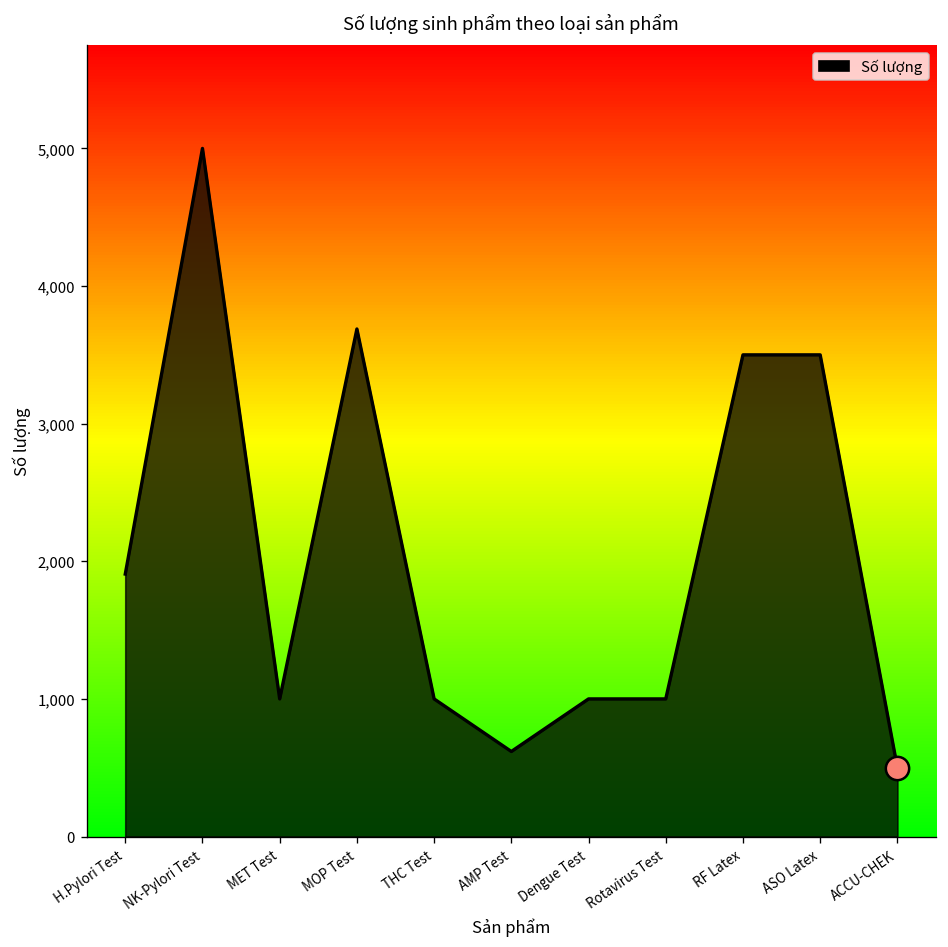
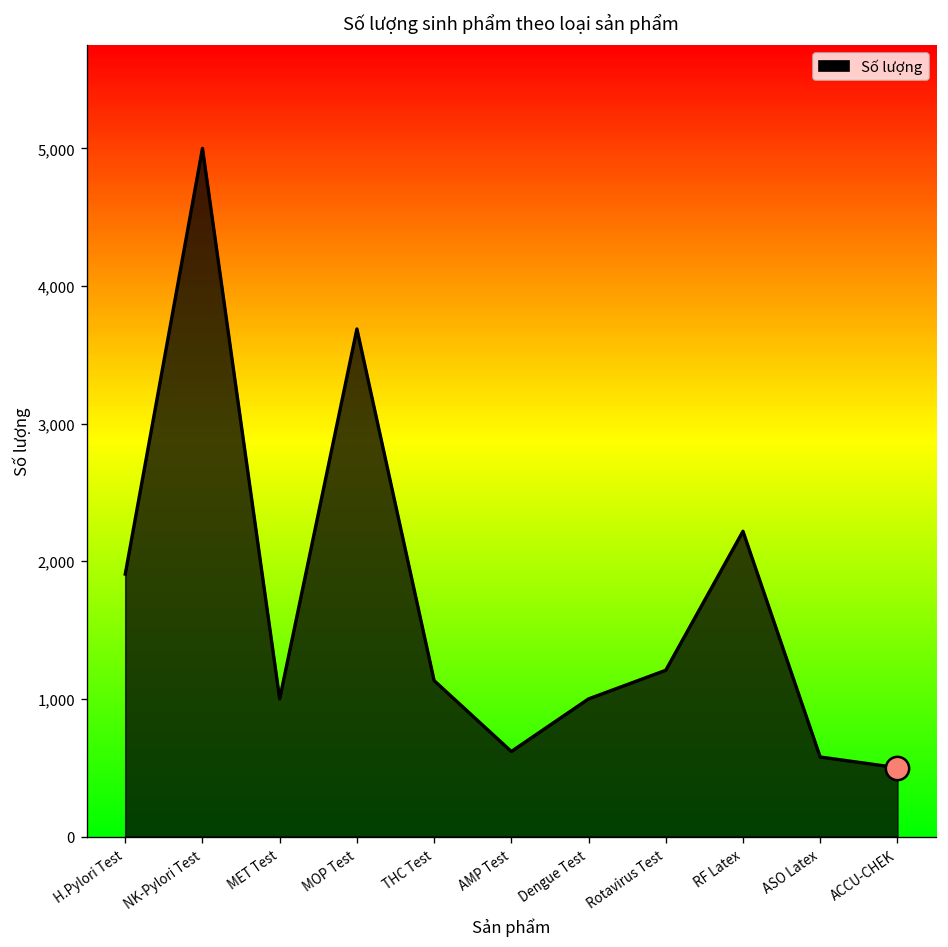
Số lượng, THC Test: 1,000 -> 1,130
Số lượng, Rotavirus Test: 1,000 -> 1,210
Số lượng, RF Latex: 3,500 -> 2,220
Số lượng, ASO Latex: 3,500 -> 580
